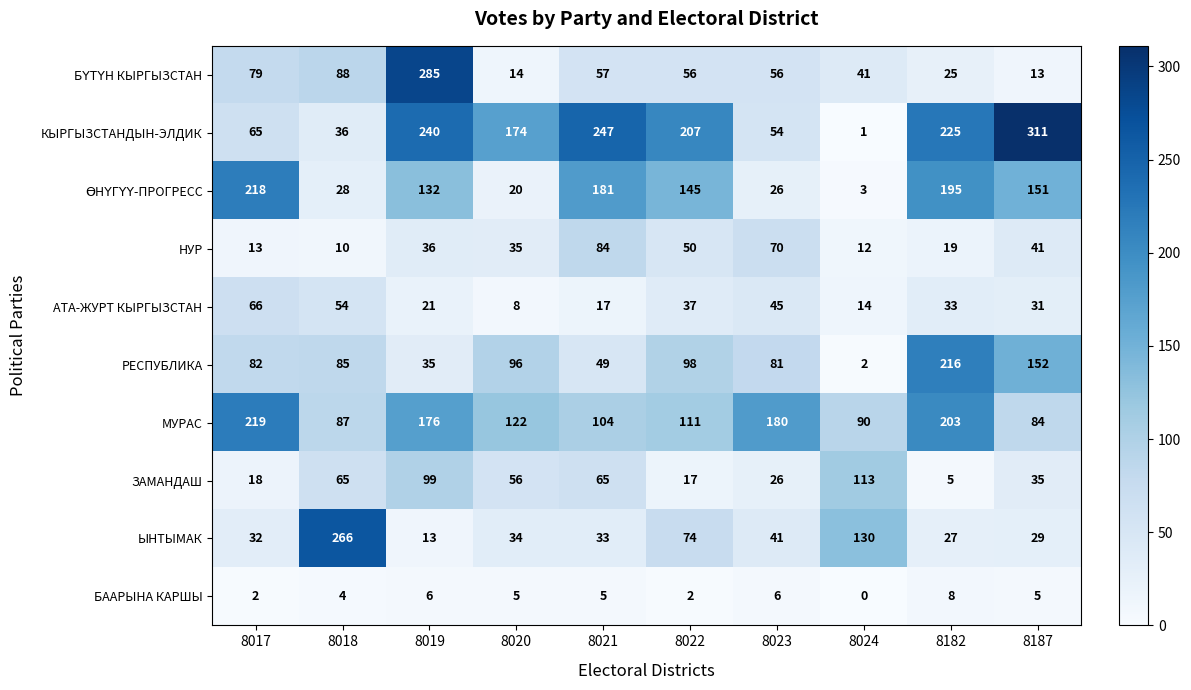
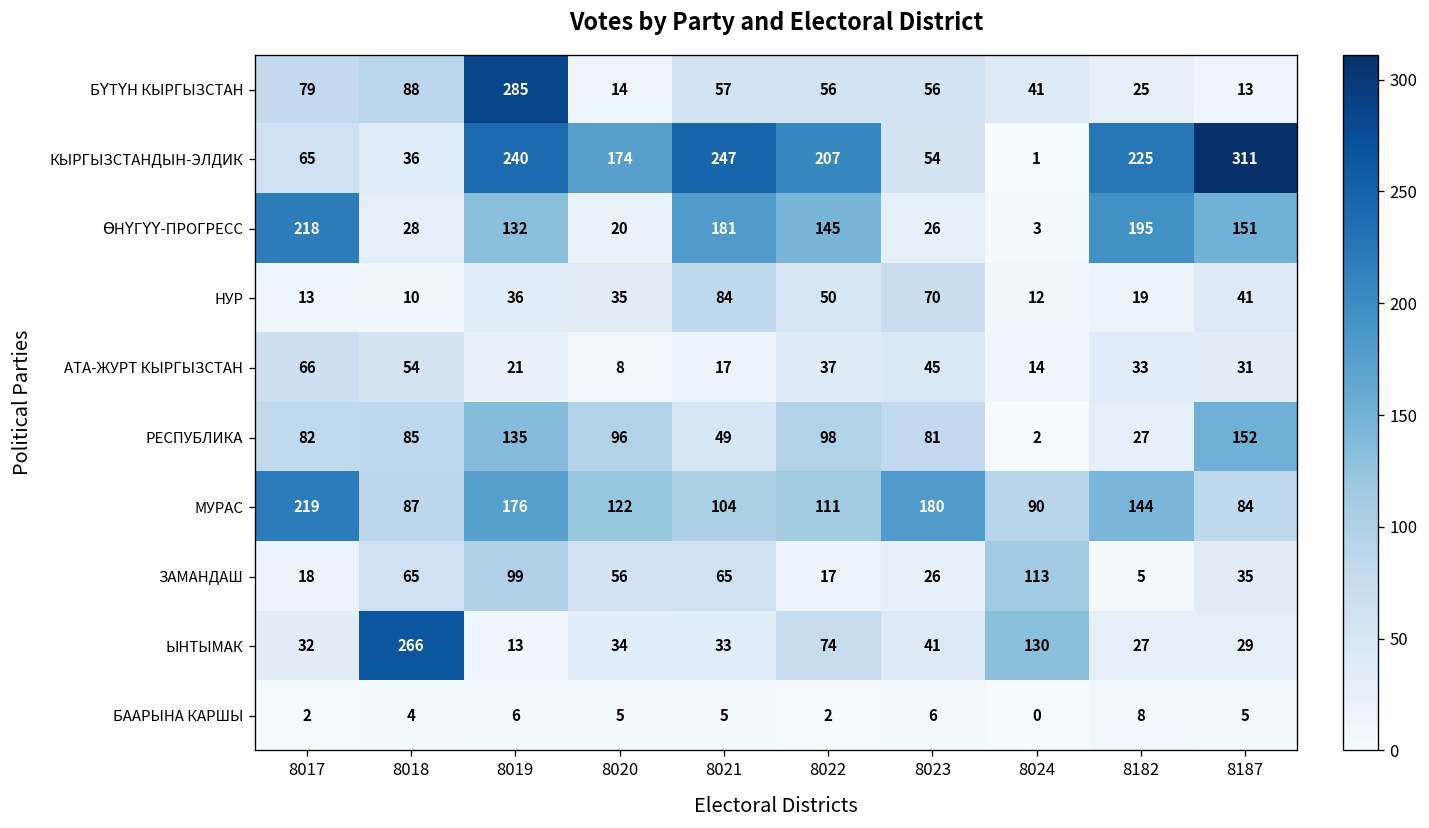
РЕСПУБЛИКА, 8019: 35 -> 135
РЕСПУБЛИКА, 8182: 216 -> 27
МУРАС, 8182: 203 -> 144
